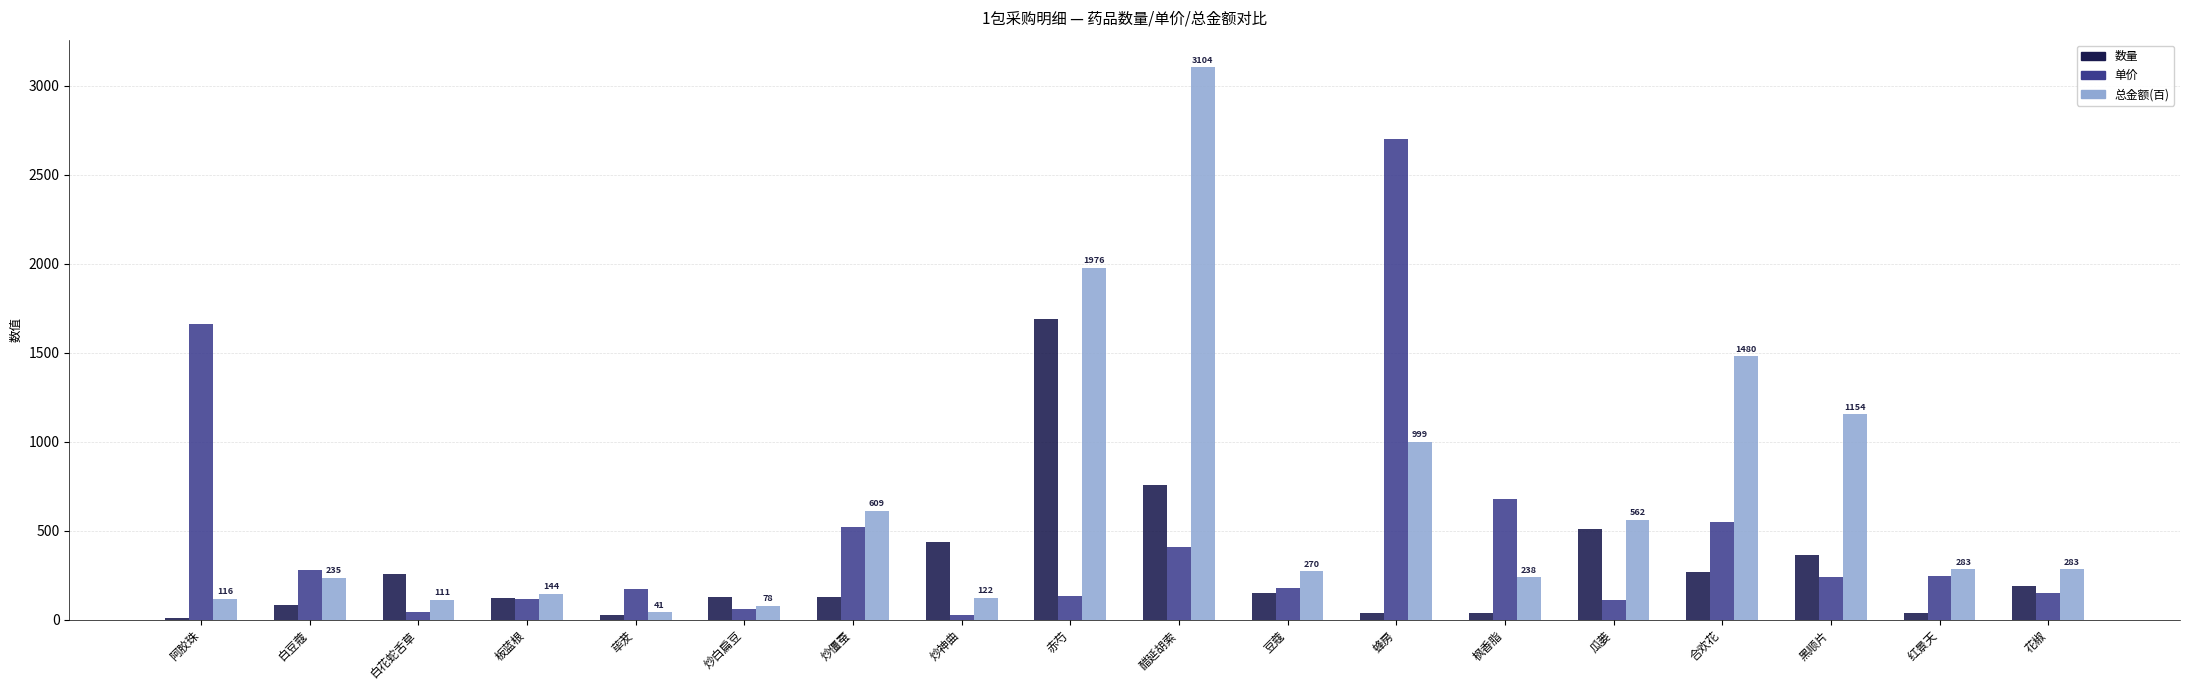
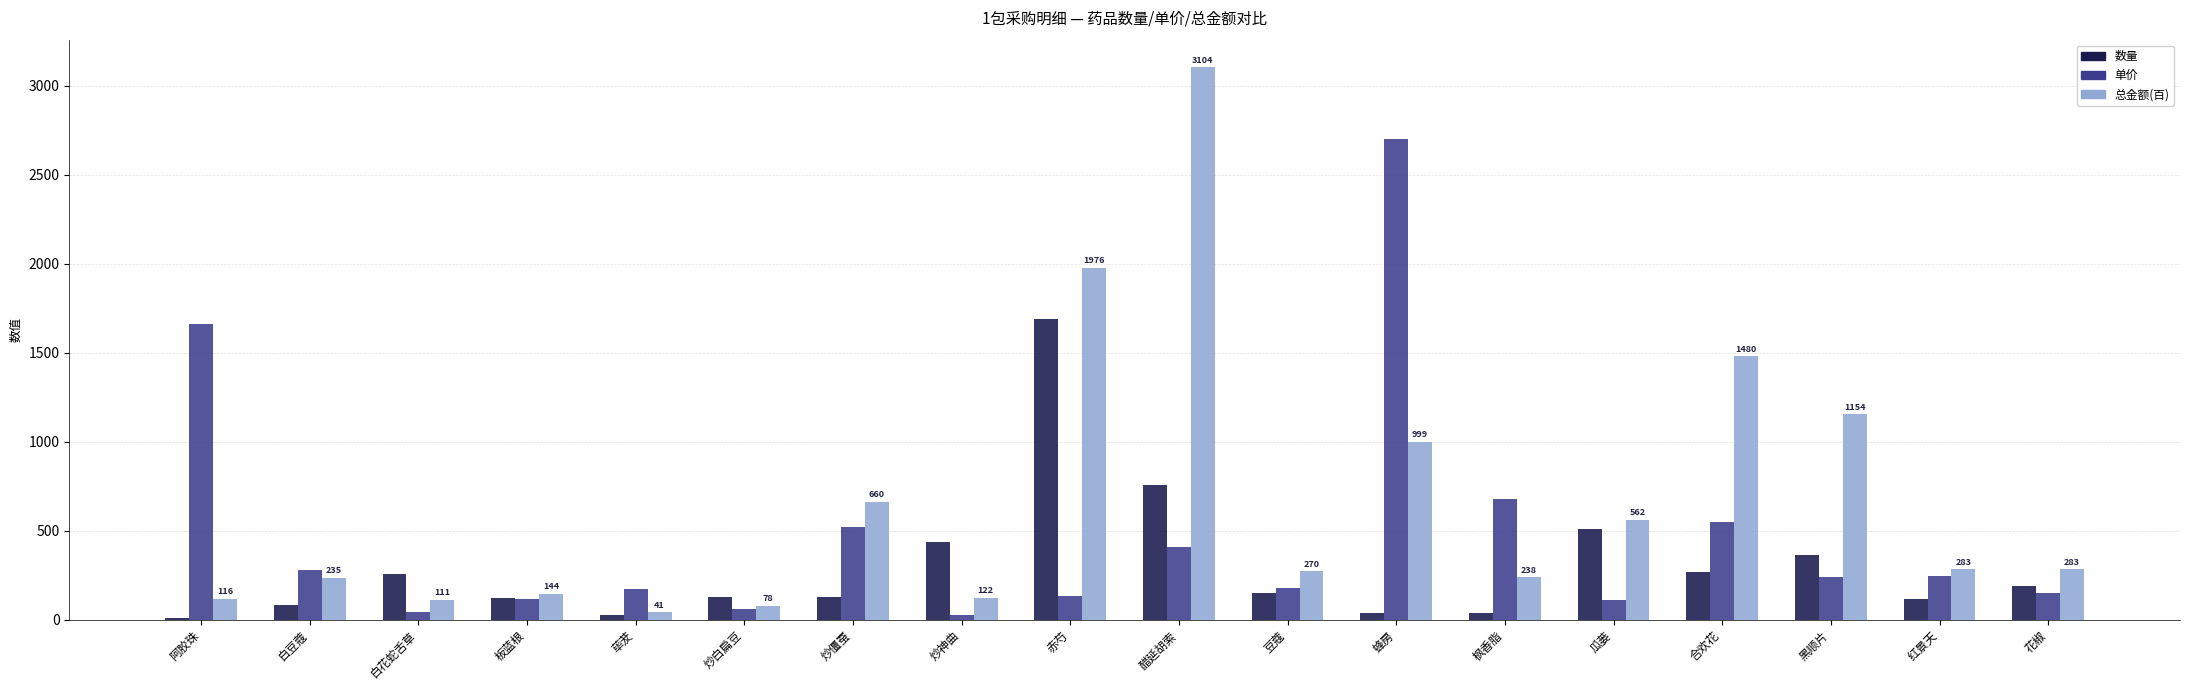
总金额(百), 炒僵蚕: 609 -> 660
数量, 红景天: 40 -> 120
